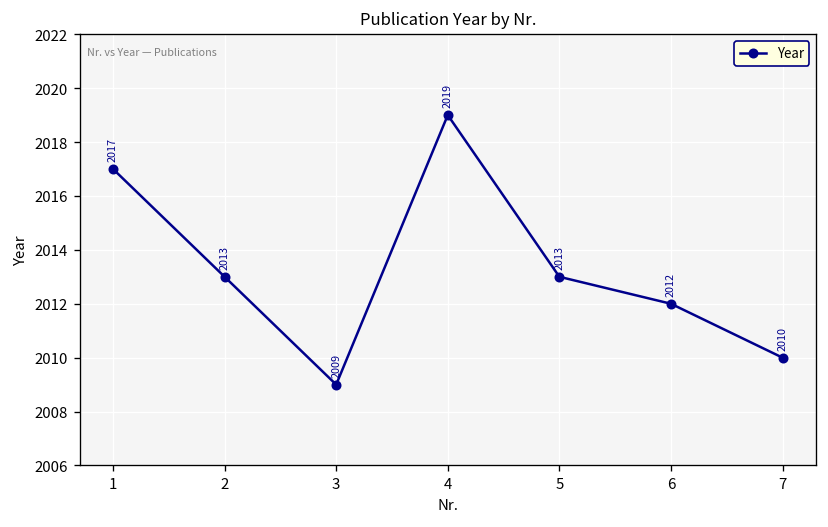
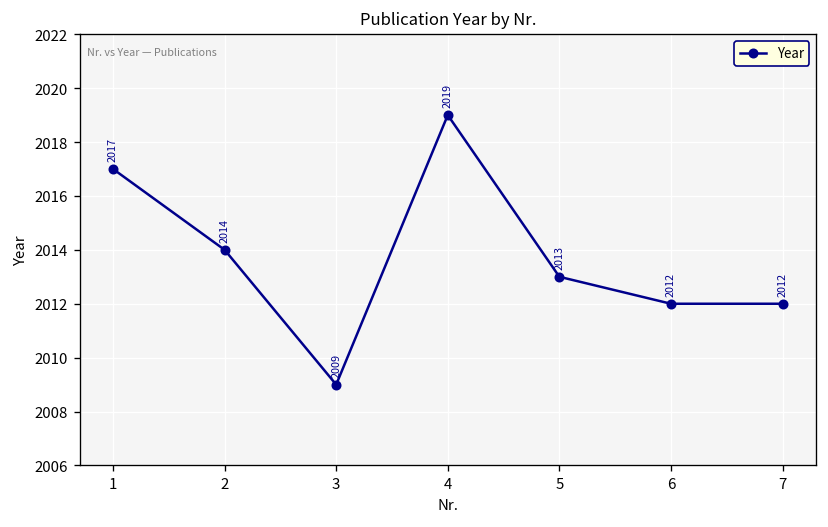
2: 2013 -> 2014
7: 2010 -> 2012
